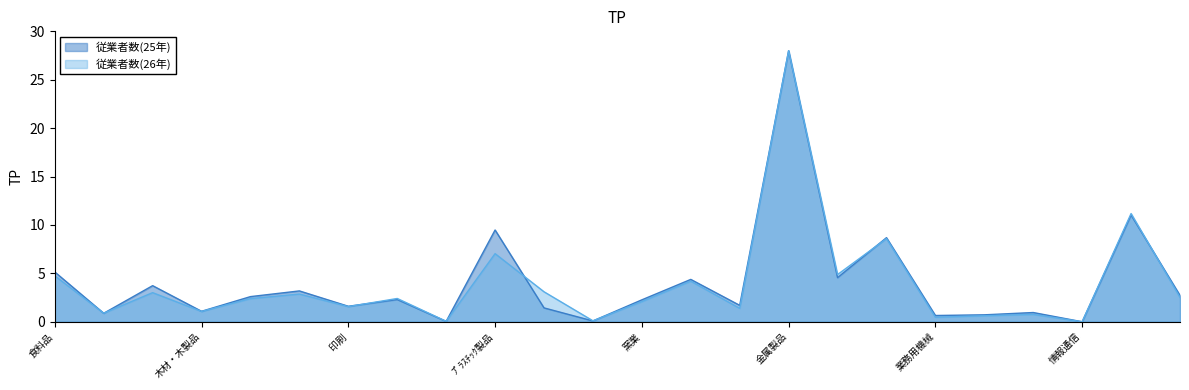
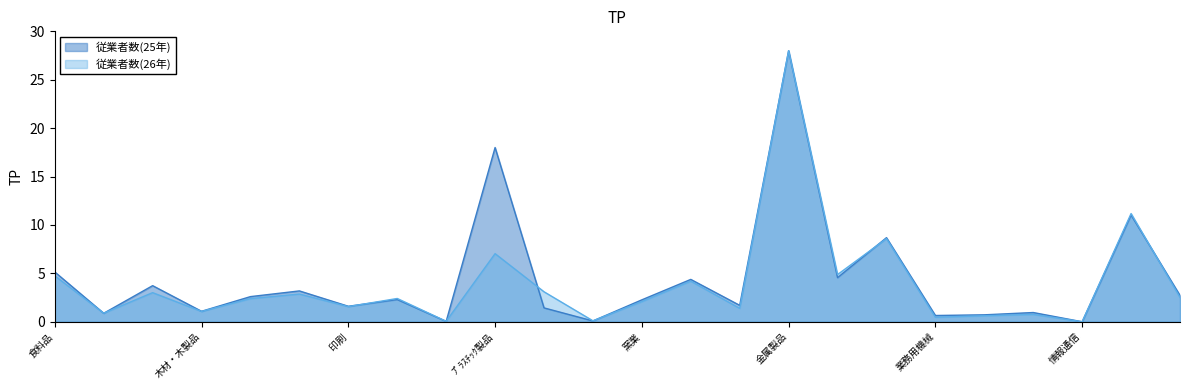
従業者数(25年), ﾌﾟﾗｽﾁｯｸ製品: 9 -> 18
